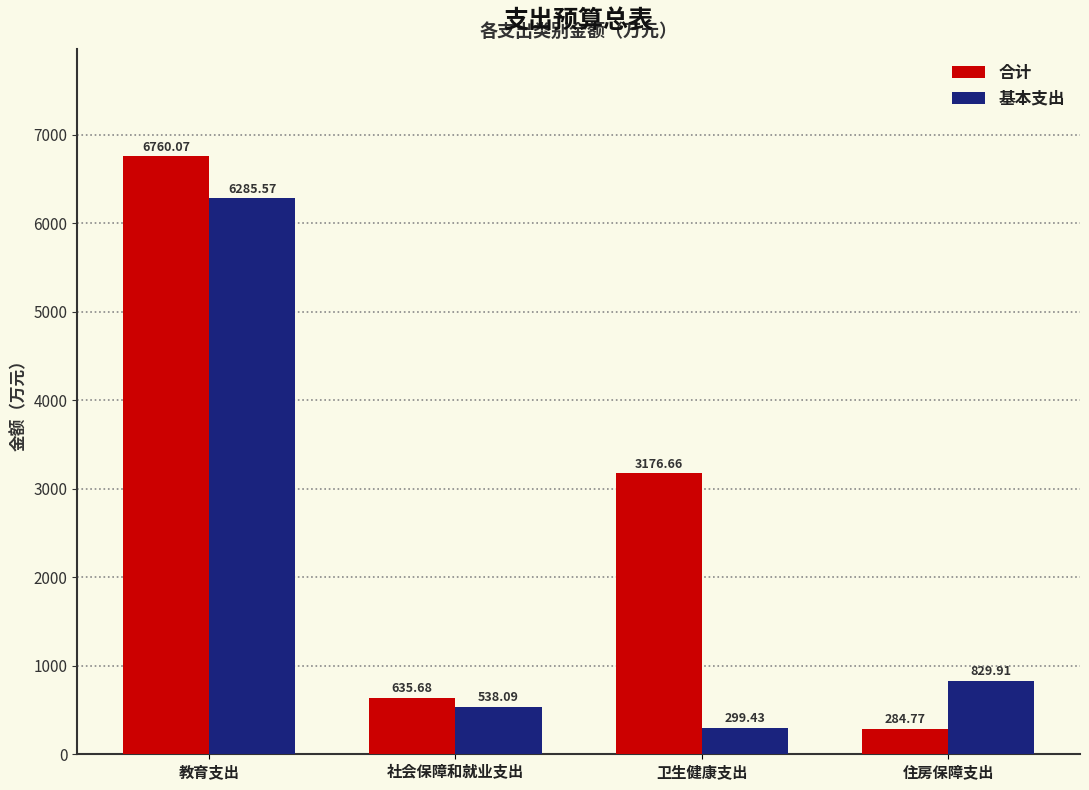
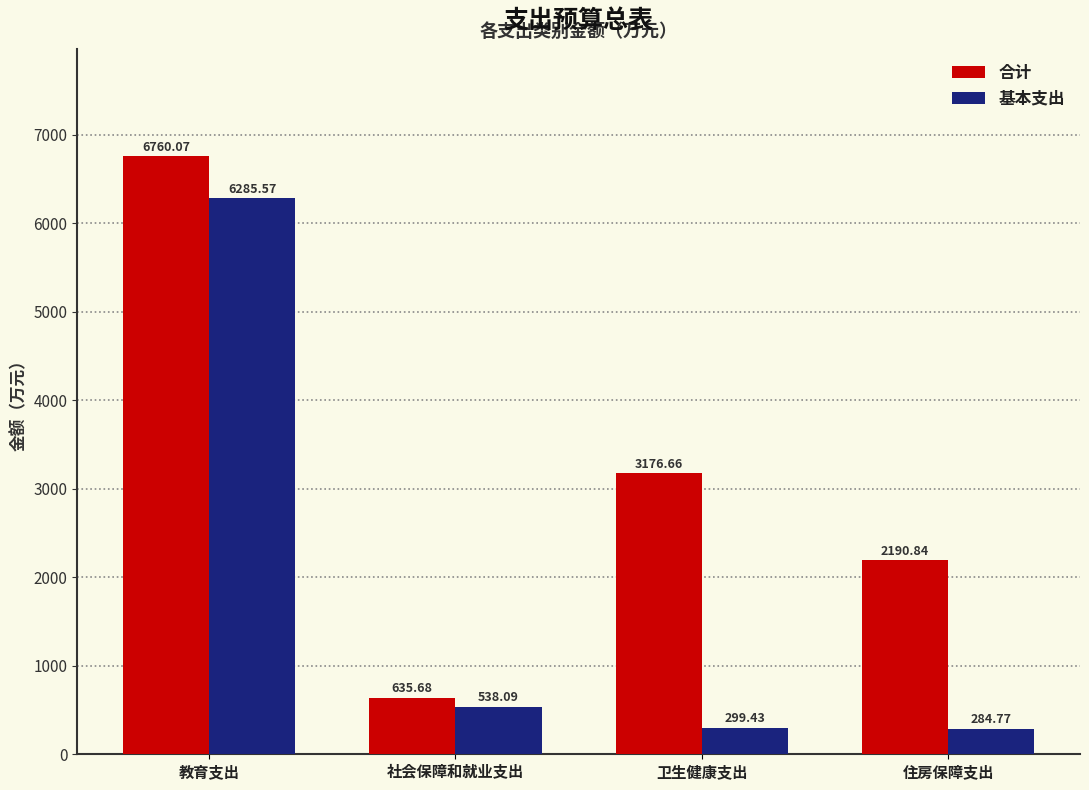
合计, 住房保障支出: 284.77 -> 2190.84
基本支出, 住房保障支出: 829.91 -> 284.77
